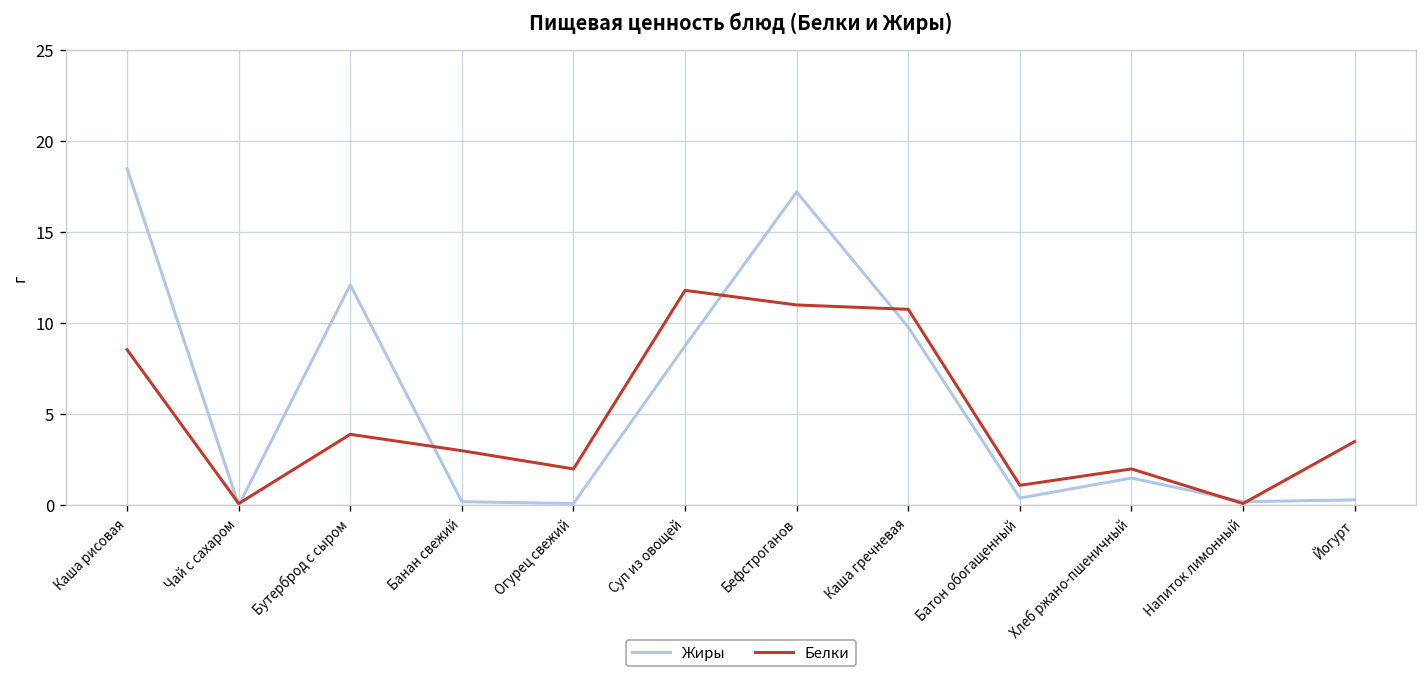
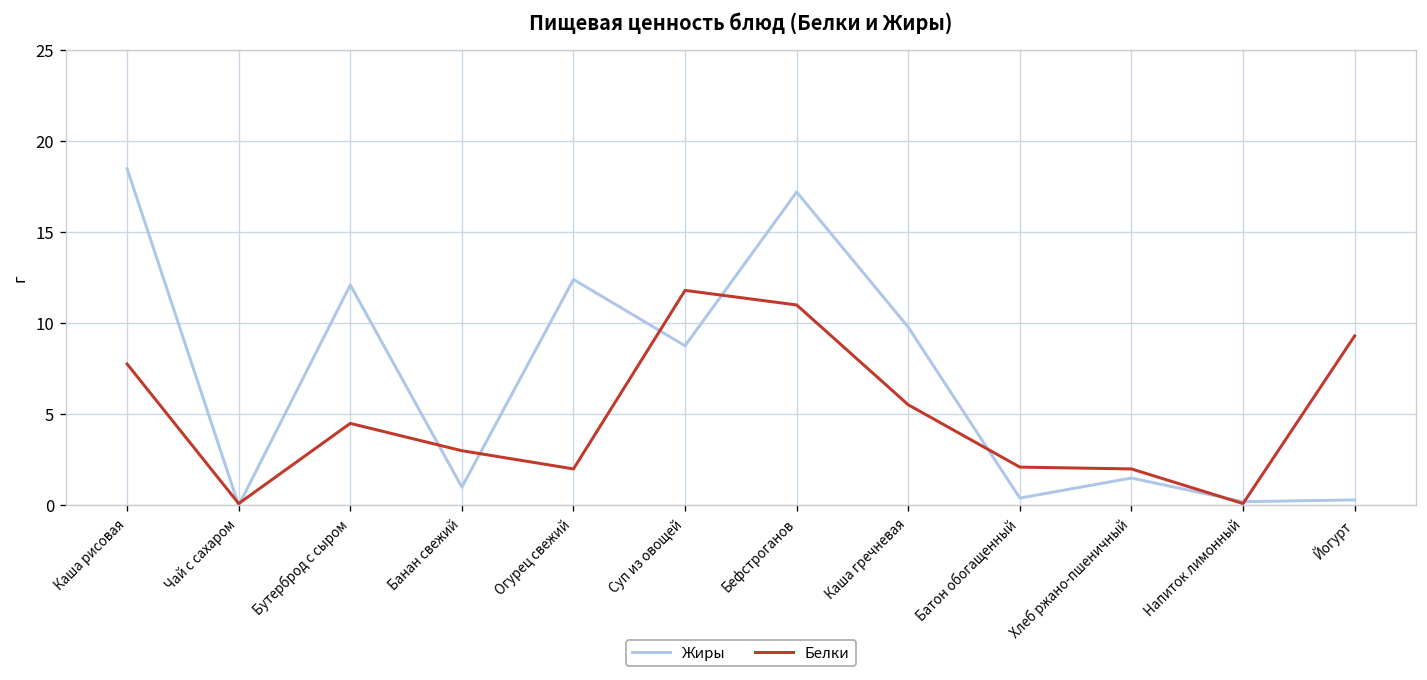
Белки, Каша рисовая: 8.5 -> 7.8
Белки, Бутерброд с сыром: 3.9 -> 4.5
Жиры, Банан свежий: 0.2 -> 1.0
Жиры, Огурец свежий: 0.1 -> 12.4
Белки, Каша гречневая: 10.8 -> 5.5
Белки, Батон обогащенный: 1.1 -> 2.1
Белки, Йогурт: 3.5 -> 9.3
